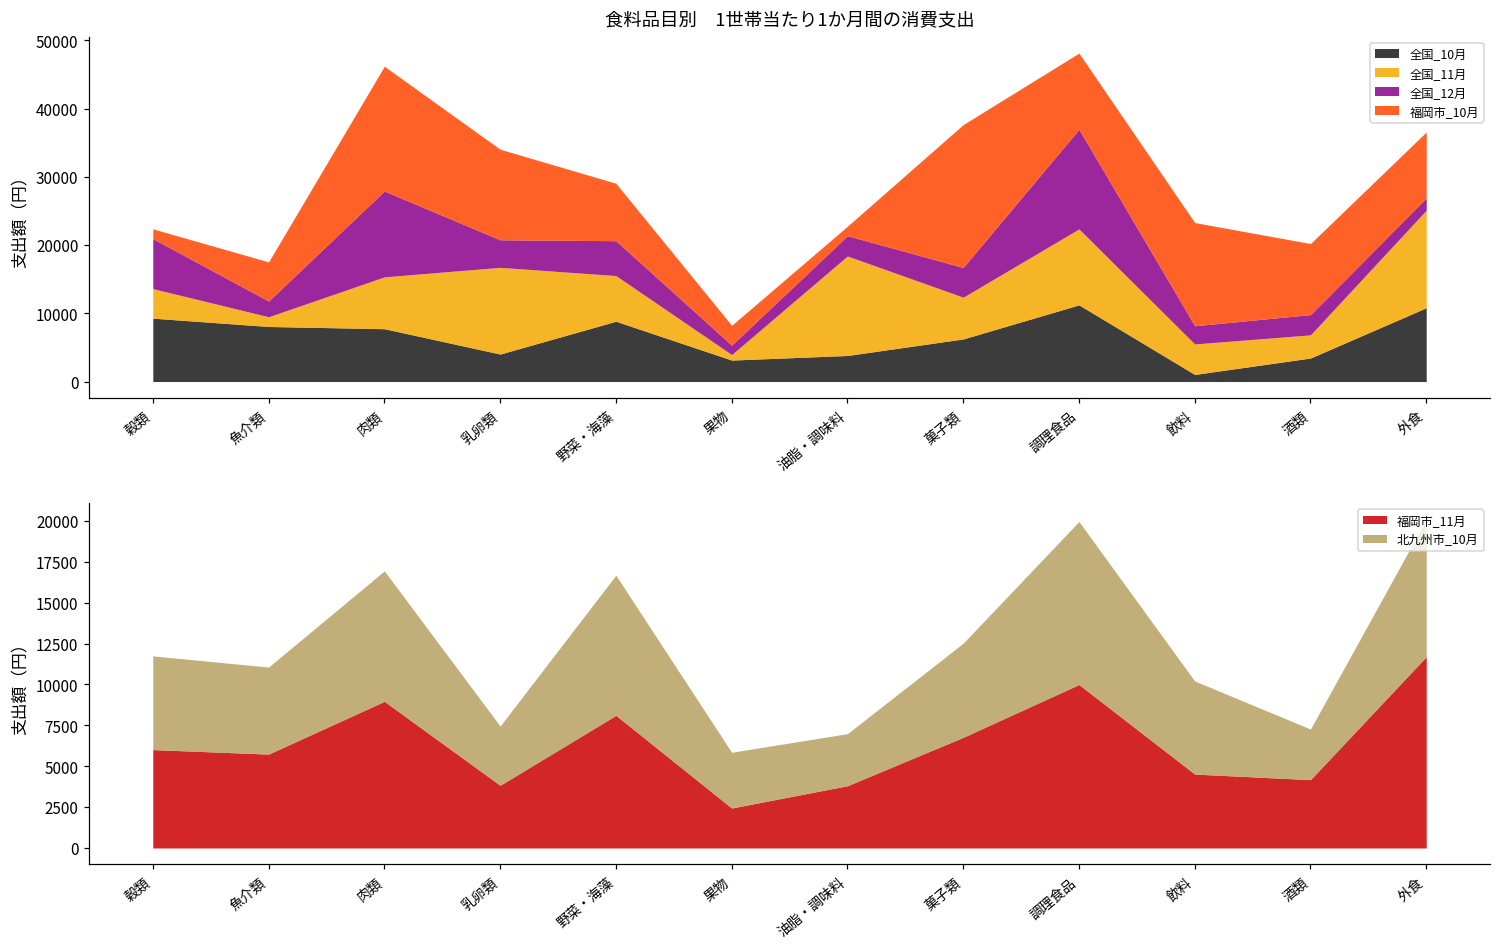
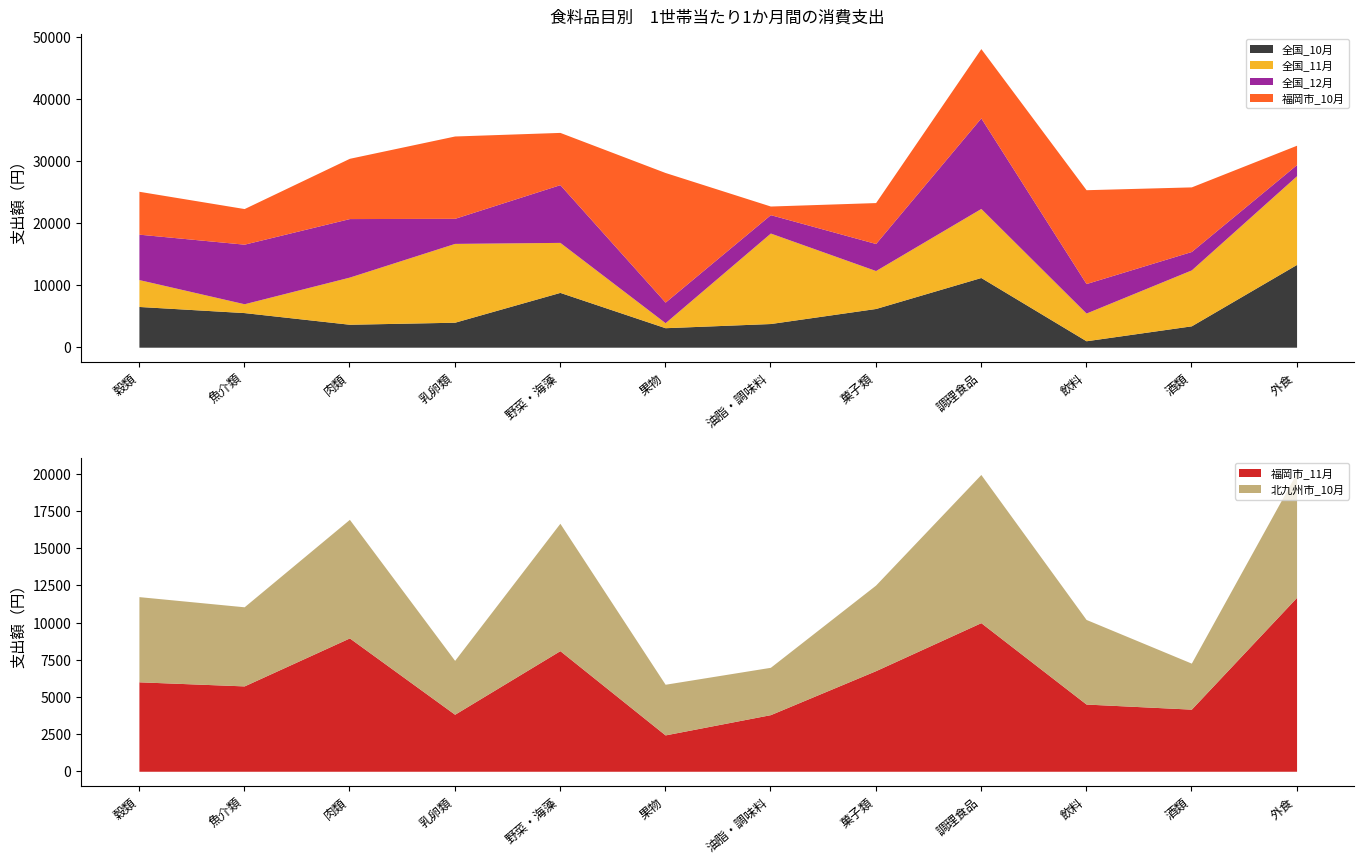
食料品目別 1世帯当たり1か月間の消費支出, 全国_10月, 穀類: 9000 -> 7000
食料品目別 1世帯当たり1か月間の消費支出, 福岡市_10月, 穀類: 1000 -> 7000
食料品目別 1世帯当たり1か月間の消費支出, 全国_10月, 魚介類: 8000 -> 6000
食料品目別 1世帯当たり1か月間の消費支出, 全国_12月, 魚介類: 2000 -> 10000
食料品目別 1世帯当たり1か月間の消費支出, 全国_10月, 肉類: 8000 -> 4000
食料品目別 1世帯当たり1か月間の消費支出, 全国_12月, 肉類: 13000 -> 9000
食料品目別 1世帯当たり1か月間の消費支出, 福岡市_10月, 肉類: 18000 -> 10000
食料品目別 1世帯当たり1か月間の消費支出, 全国_11月, 野菜・海藻: 7000 -> 8000
食料品目別 1世帯当たり1か月間の消費支出, 全国_12月, 野菜・海藻: 5000 -> 9000
食料品目別 1世帯当たり1か月間の消費支出, 全国_12月, 果物: 1000 -> 3000
食料品目別 1世帯当たり1か月間の消費支出, 福岡市_10月, 果物: 3000 -> 21000
食料品目別 1世帯当たり1か月間の消費支出, 福岡市_10月, 菓子類: 21000 -> 7000
食料品目別 1世帯当たり1か月間の消費支出, 全国_12月, 飲料: 3000 -> 5000
食料品目別 1世帯当たり1か月間の消費支出, 全国_11月, 酒類: 3000 -> 9000
食料品目別 1世帯当たり1か月間の消費支出, 全国_10月, 外食: 11000 -> 13000
食料品目別 1世帯当たり1か月間の消費支出, 福岡市_10月, 外食: 10000 -> 3000
